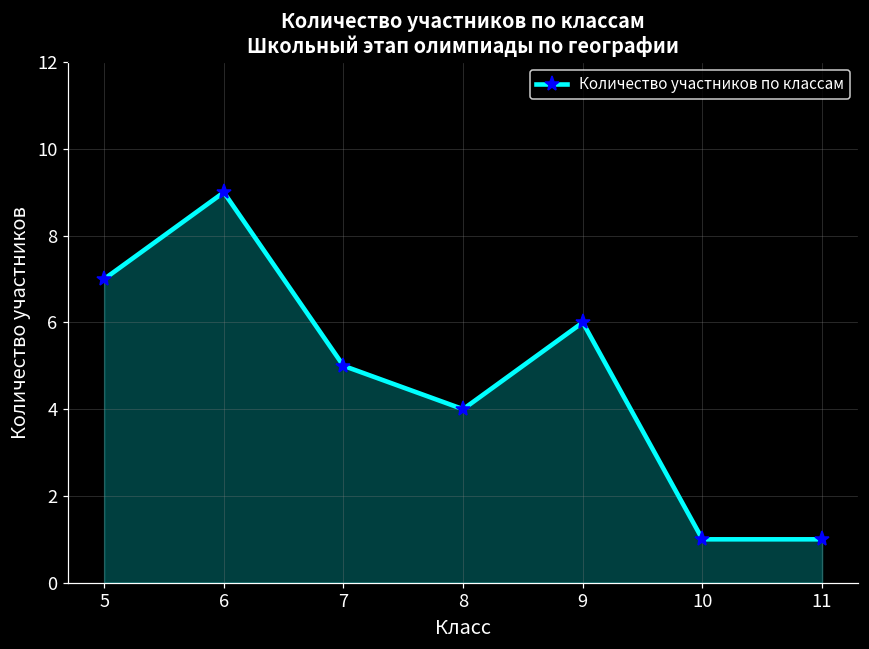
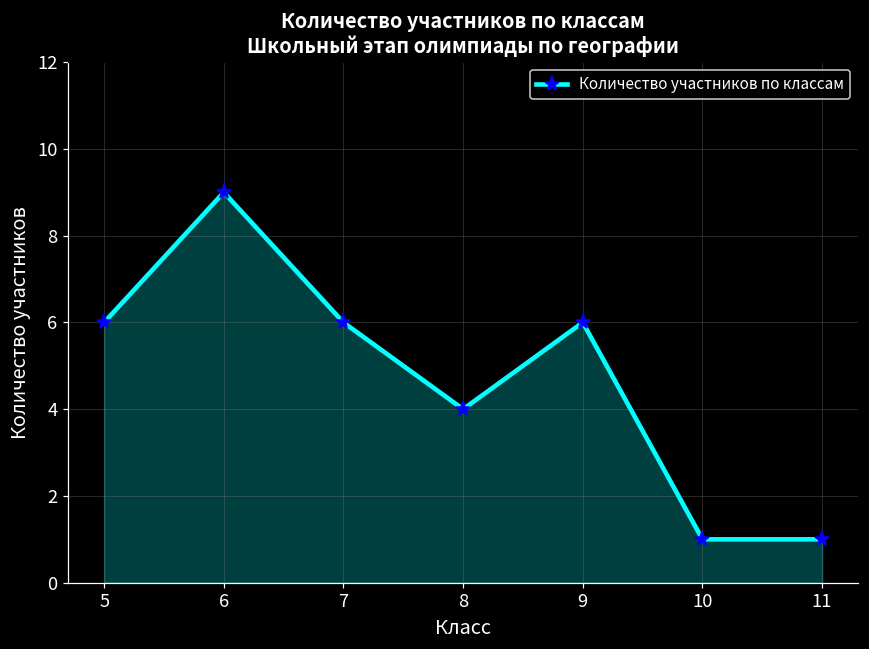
5: 7 -> 6
7: 5 -> 6
